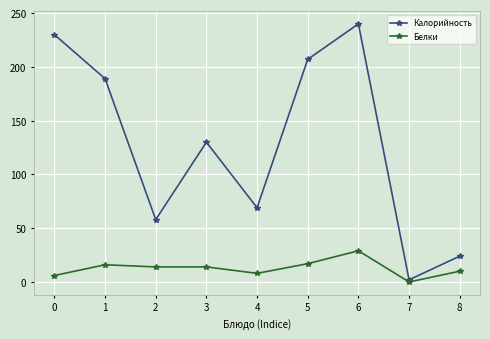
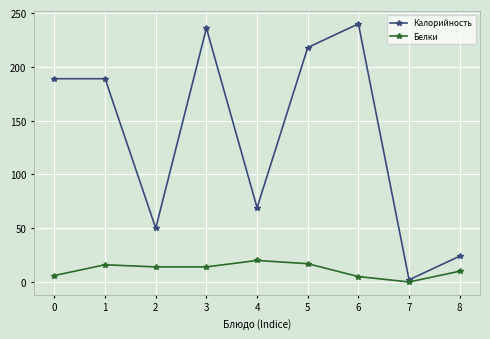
Калорийность, 0: 230 -> 189
Калорийность, 2: 58 -> 50
Калорийность, 3: 130 -> 236
Белки, 4: 8 -> 20
Калорийность, 5: 207 -> 218
Белки, 6: 29 -> 5
